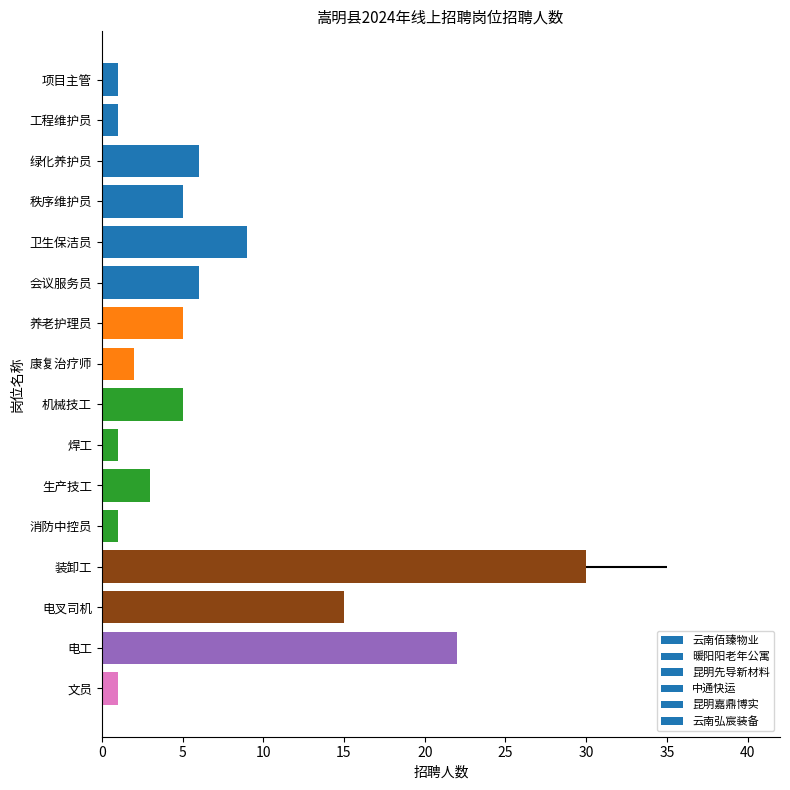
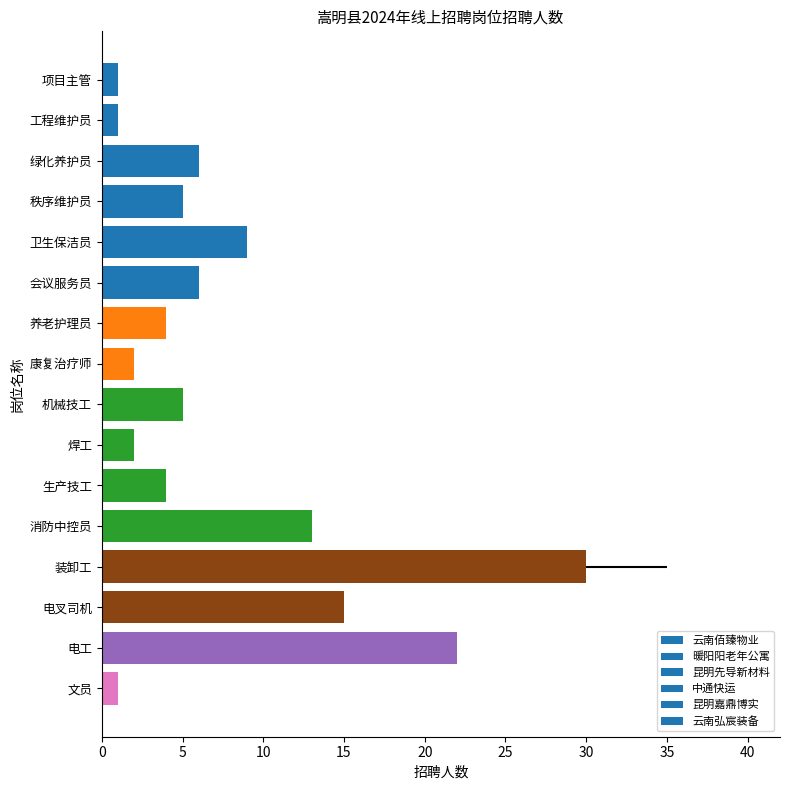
养老护理员: 5 -> 4
焊工: 1 -> 2
生产技工: 3 -> 4
消防中控员: 1 -> 13
